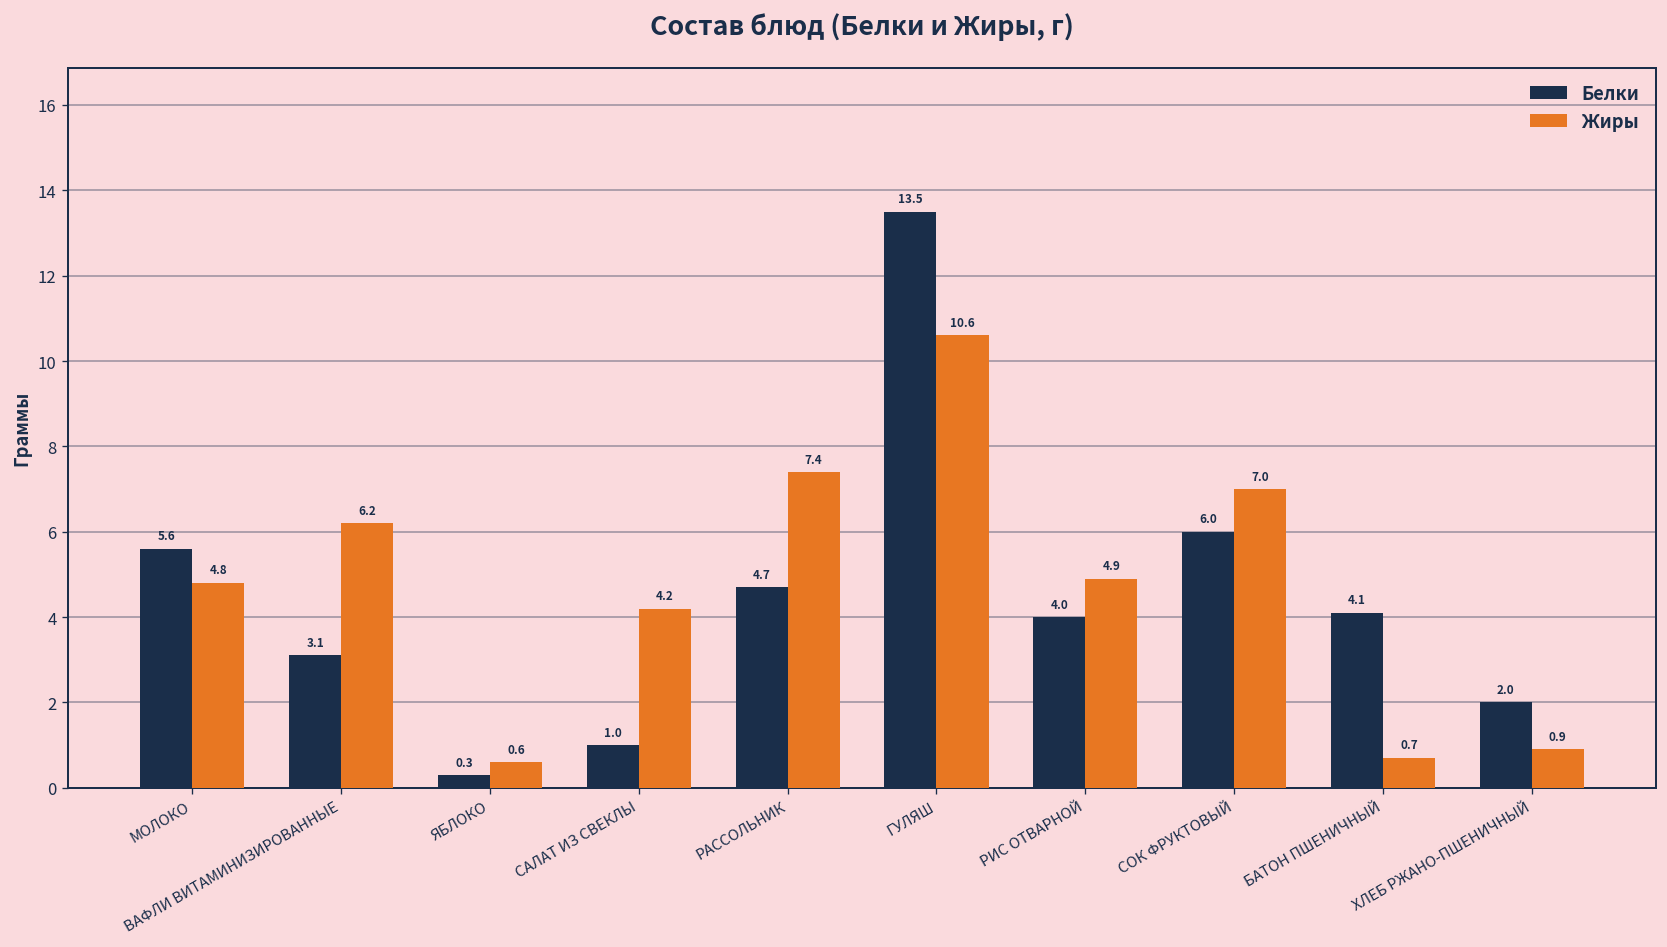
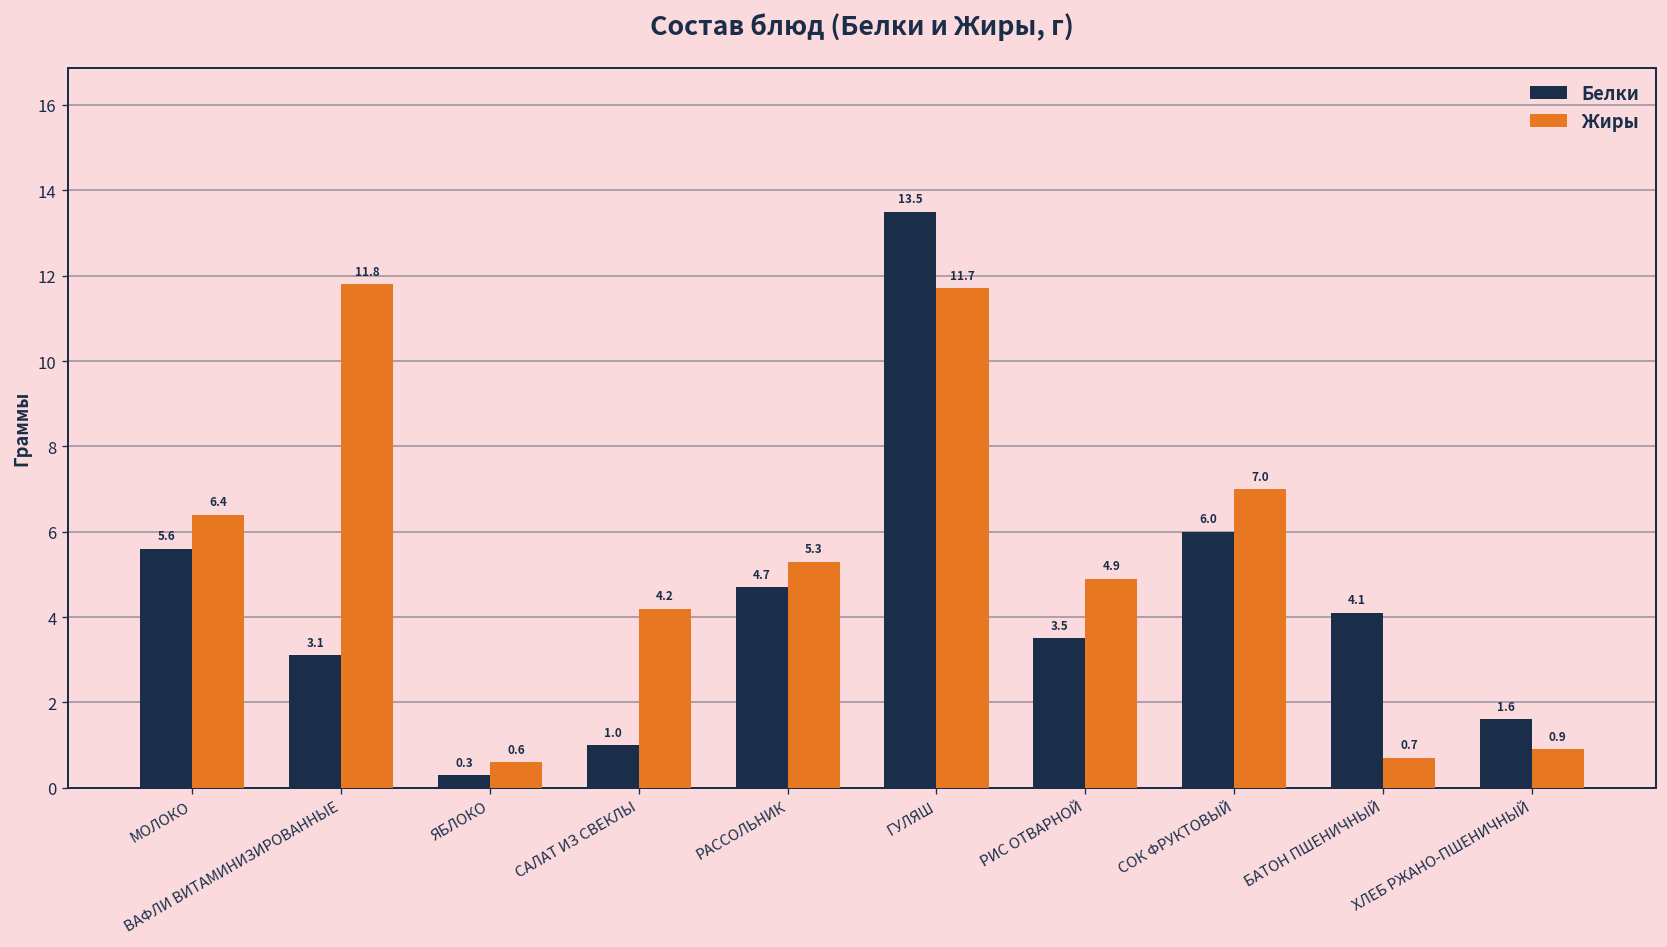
Жиры, МОЛОКО: 4.8 -> 6.4
Жиры, ВАФЛИ ВИТАМИНИЗИРОВАННЫЕ: 6.2 -> 11.8
Жиры, РАССОЛЬНИК: 7.4 -> 5.3
Жиры, ГУЛЯШ: 10.6 -> 11.7
Белки, РИС ОТВАРНОЙ: 4.0 -> 3.5
Белки, ХЛЕБ РЖАНО-ПШЕНИЧНЫЙ: 2.0 -> 1.6
